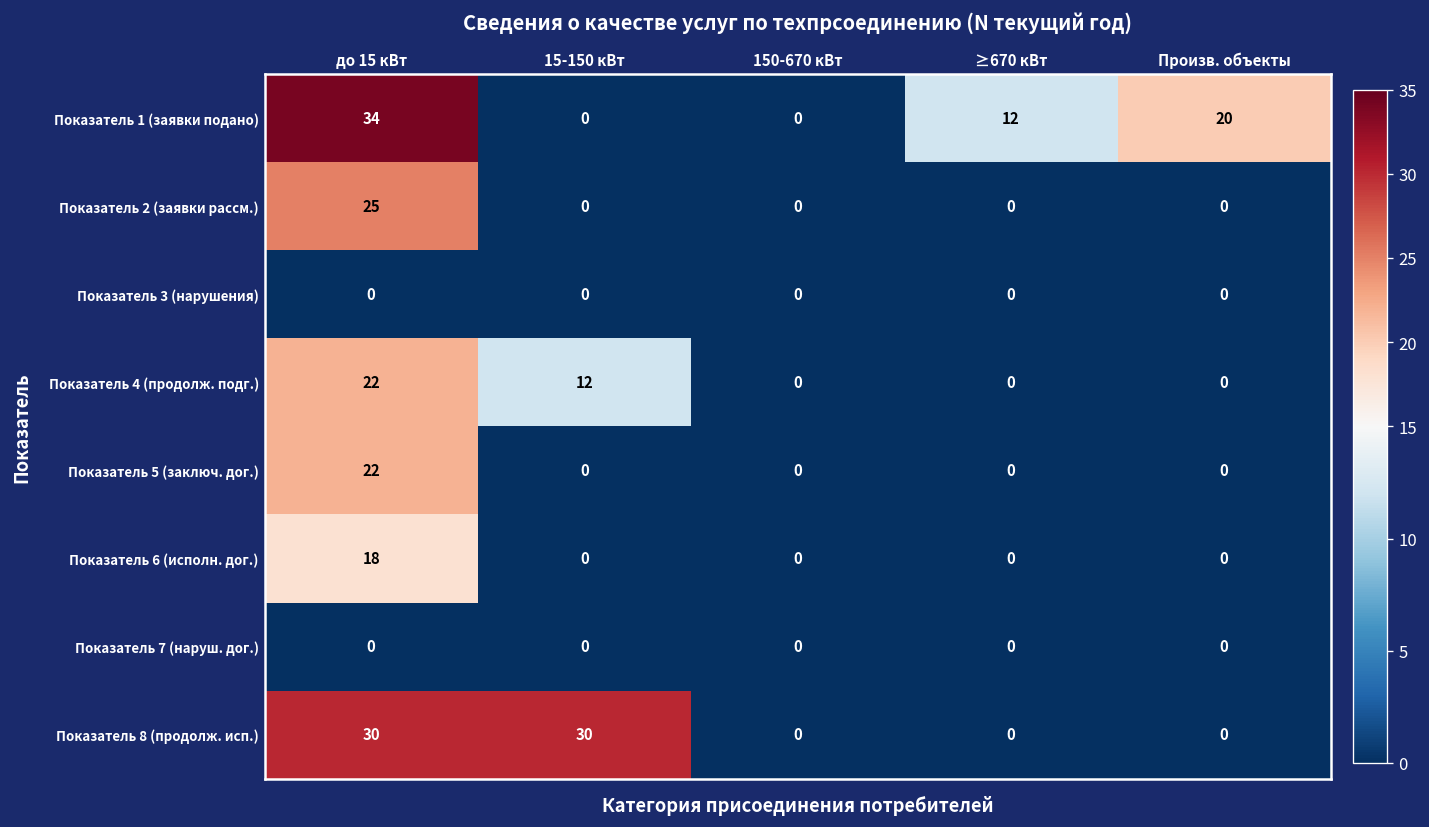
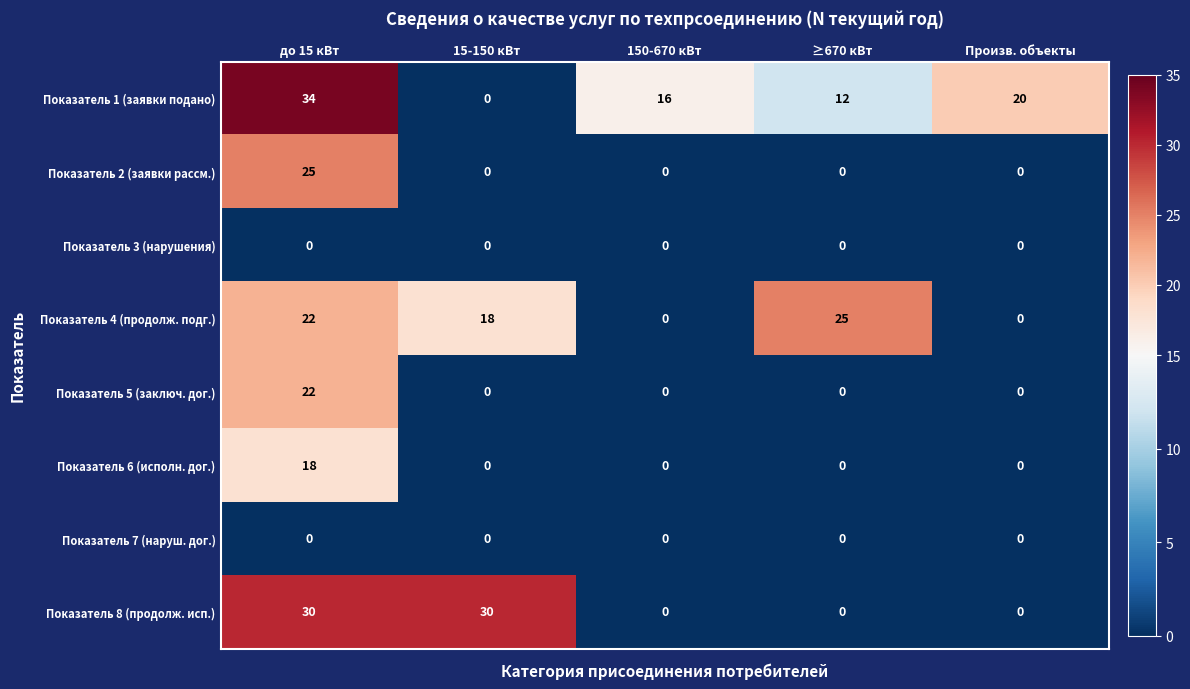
Показатель 1 (заявки подано), 150-670 кВт: 0 -> 16
Показатель 4 (продолж. подг.), 15-150 кВт: 12 -> 18
Показатель 4 (продолж. подг.), ≥670 кВт: 0 -> 25
